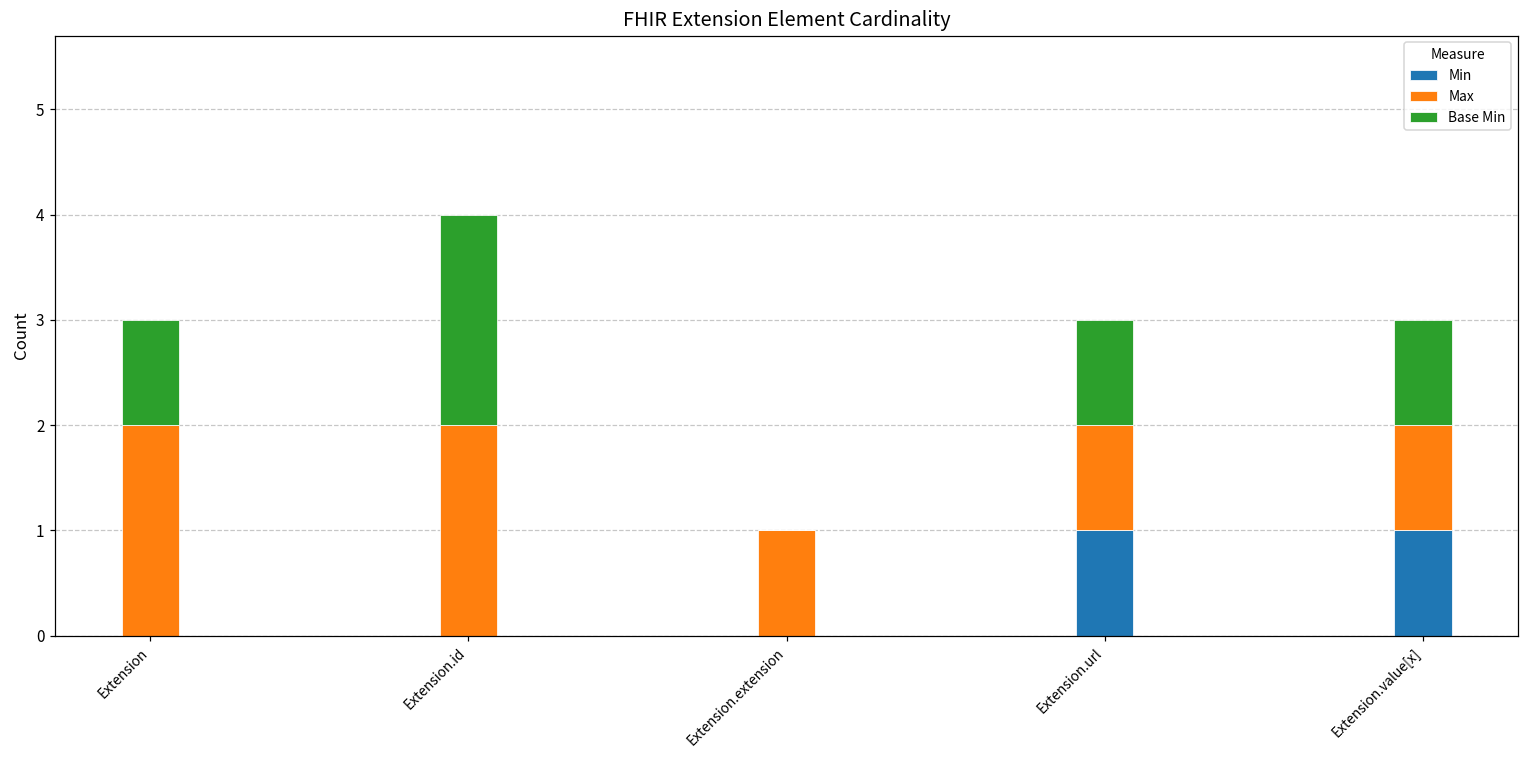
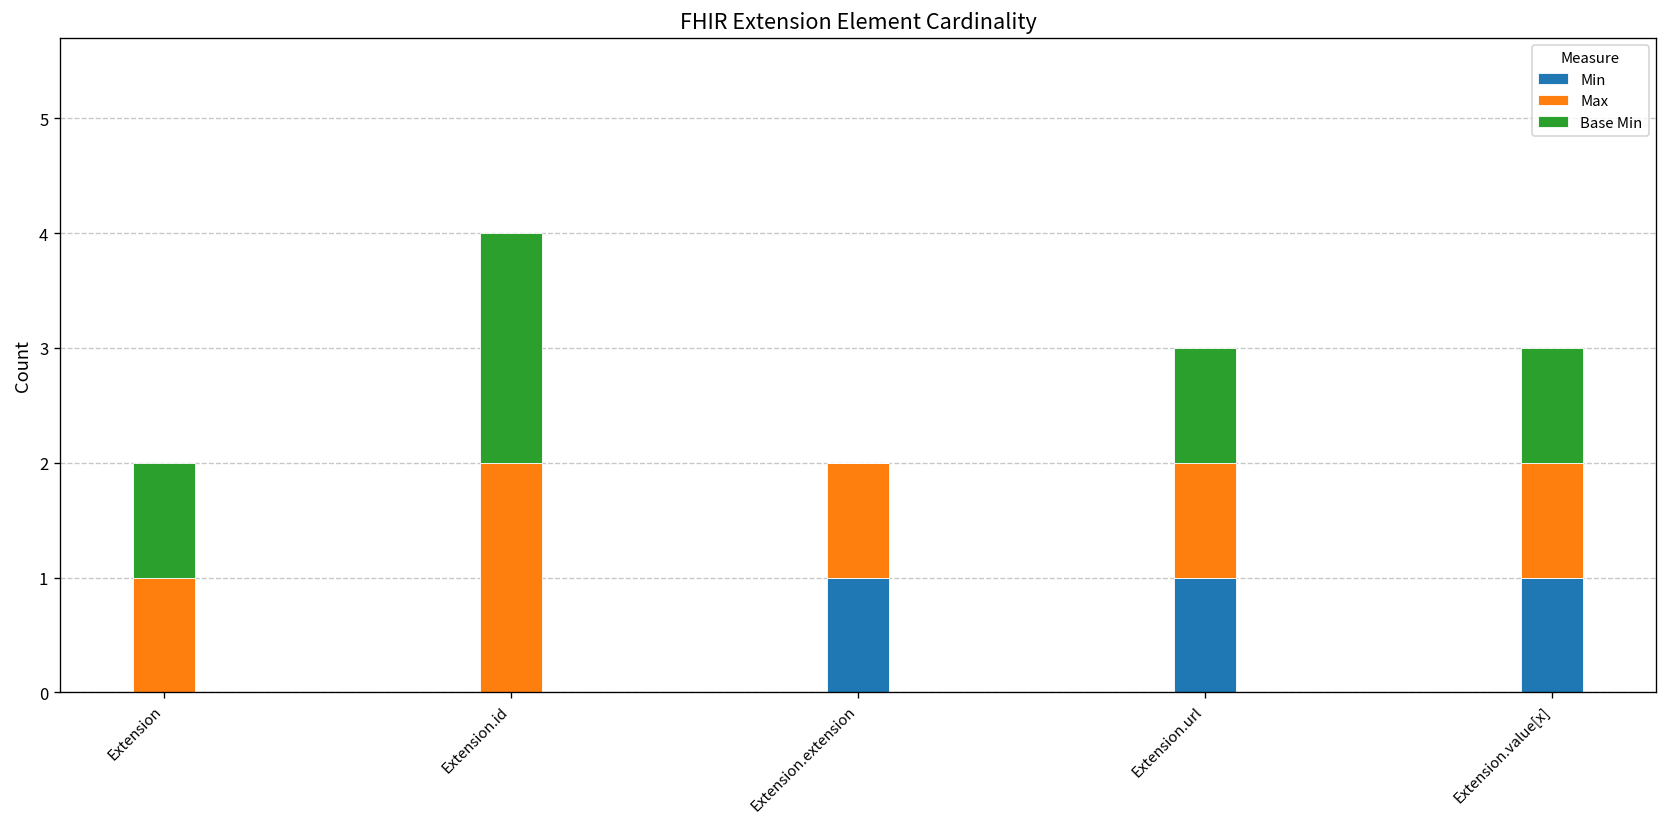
Max, Extension: 2 -> 1
Min, Extension.extension: 0 -> 1
